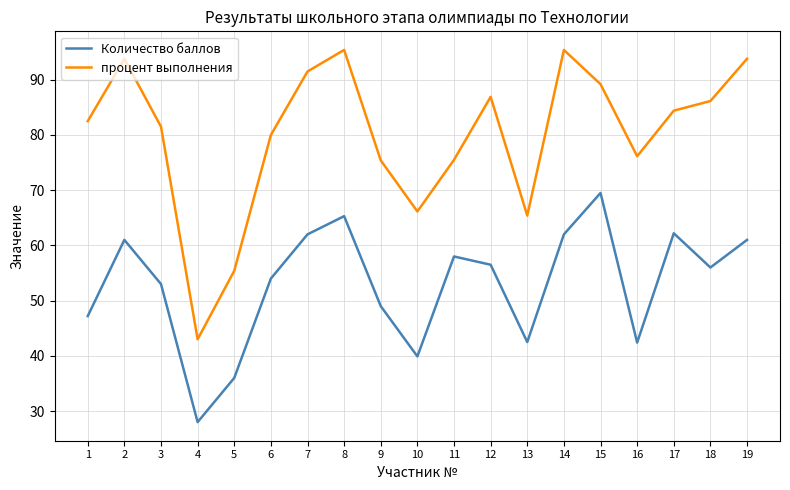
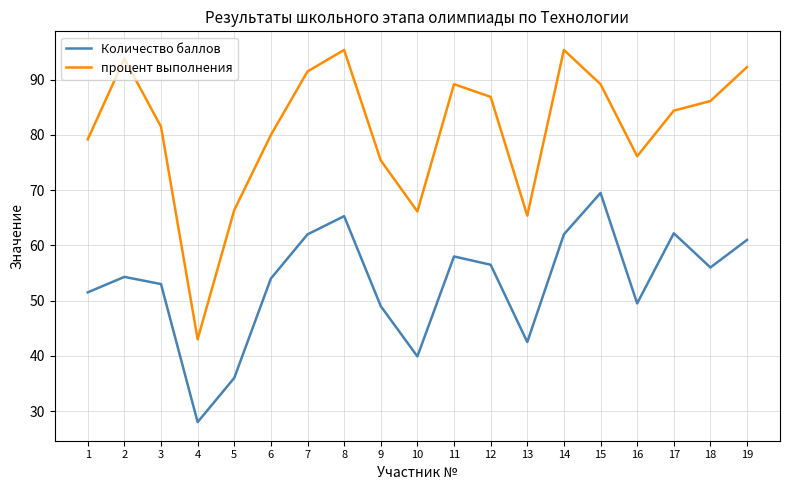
Количество баллов, 1: 47 -> 52
процент выполнения, 1: 83 -> 79
Количество баллов, 2: 61 -> 54
процент выполнения, 5: 55 -> 66
процент выполнения, 11: 76 -> 89
Количество баллов, 16: 42 -> 50
процент выполнения, 19: 94 -> 92
